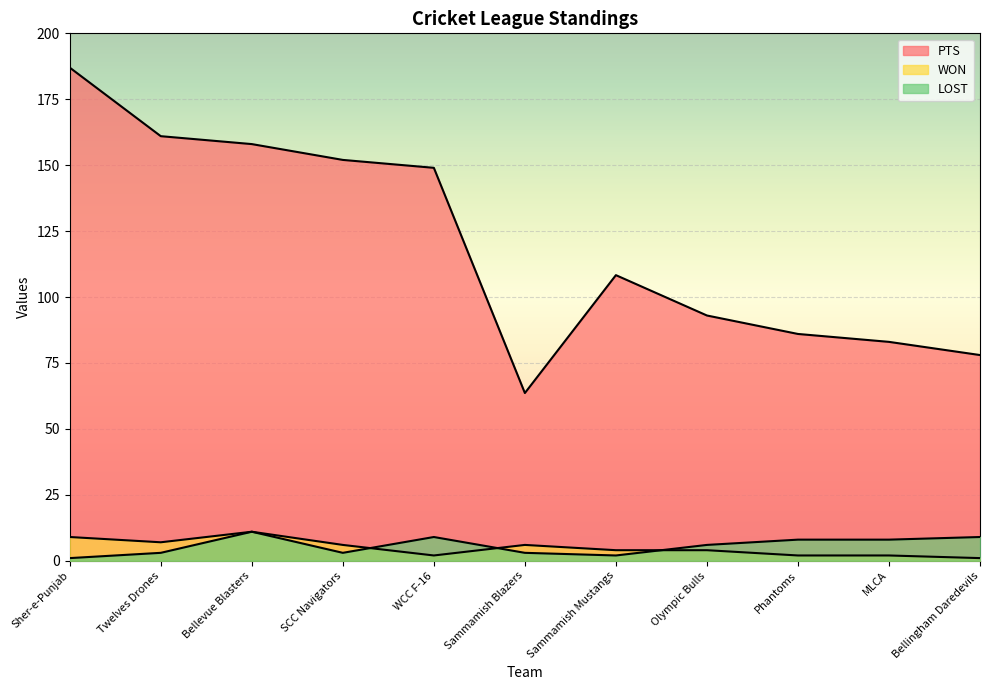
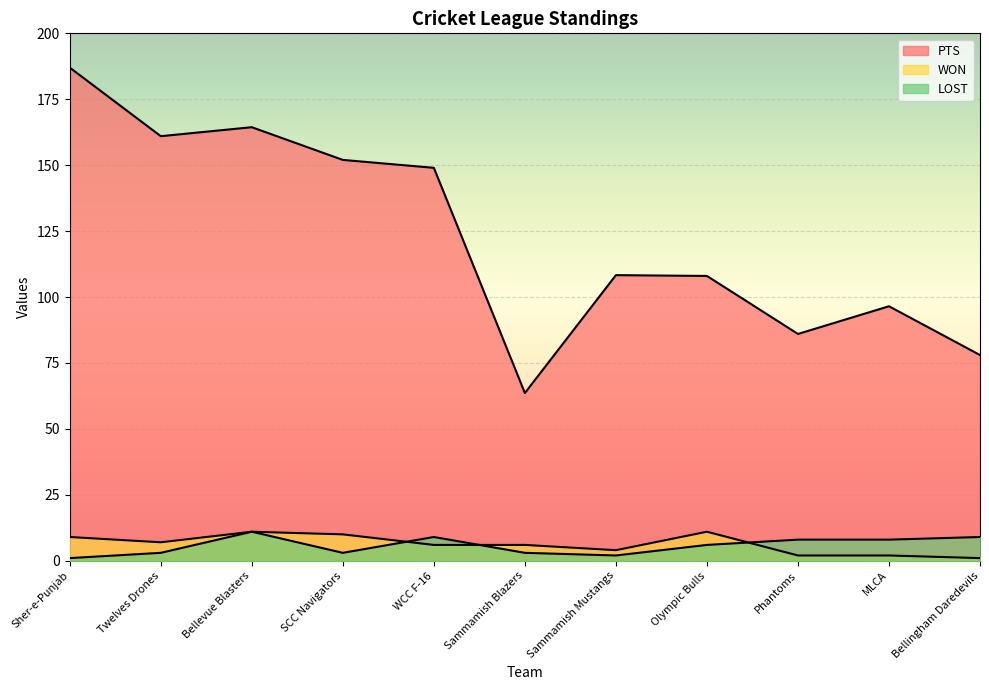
PTS, Bellevue Blasters: 158 -> 164
WON, SCC Navigators: 6 -> 10
WON, WCC F-16: 2 -> 6
PTS, Olympic Bulls: 93 -> 108
WON, Olympic Bulls: 4 -> 11
PTS, MLCA: 83 -> 97
